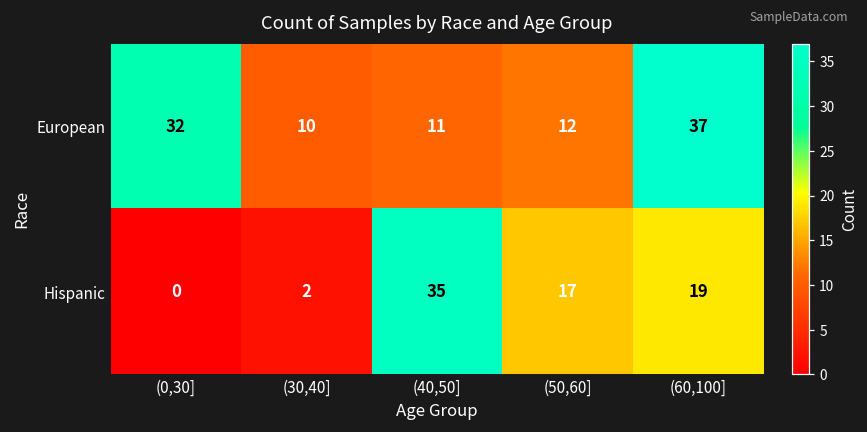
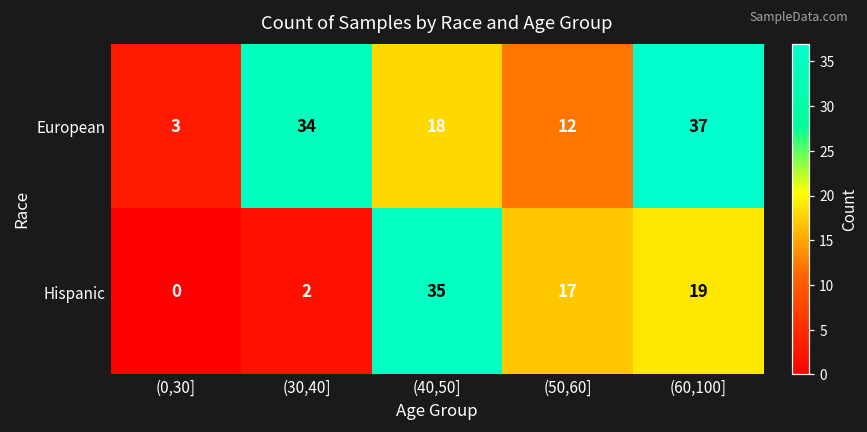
European, (0,30]: 32 -> 3
European, (30,40]: 10 -> 34
European, (40,50]: 11 -> 18
